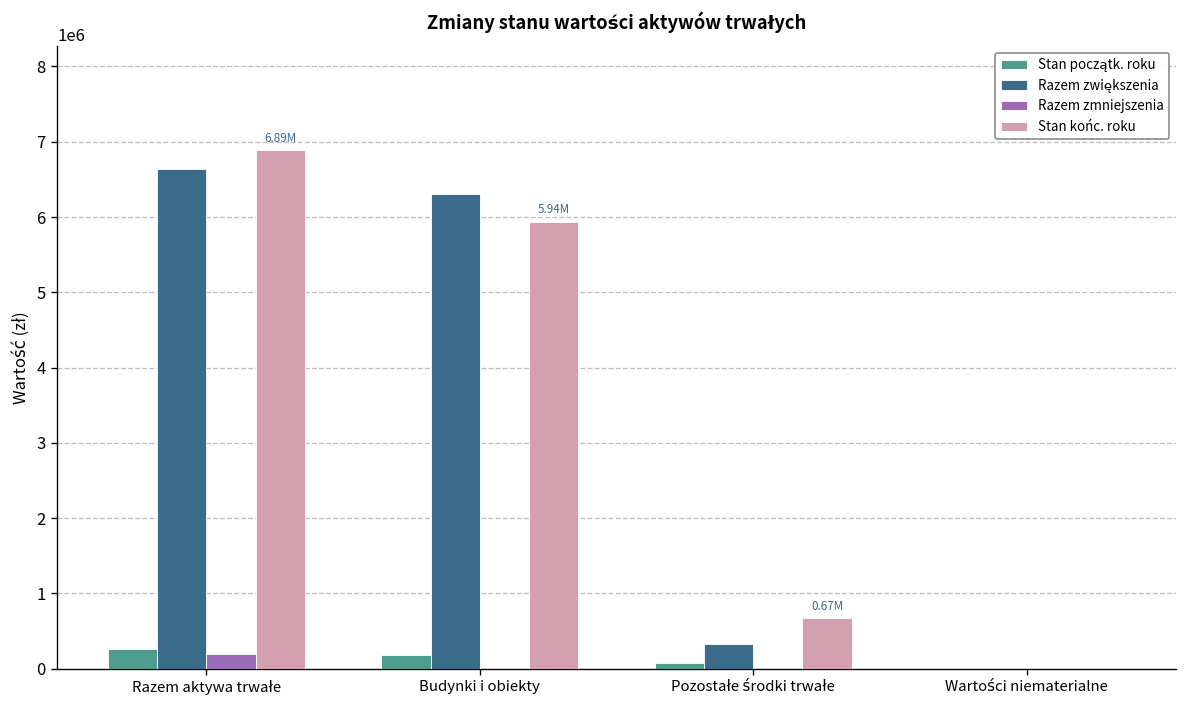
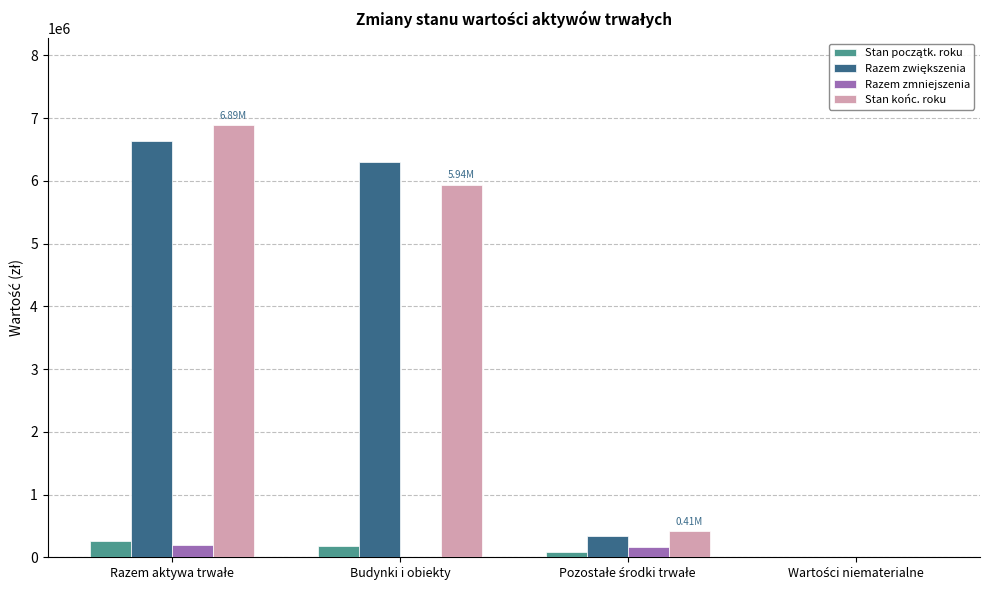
Razem zmniejszenia, Pozostałe środki trwałe: 0 -> 200000
Stan końc. roku, Pozostałe środki trwałe: 0.67M -> 0.41M
